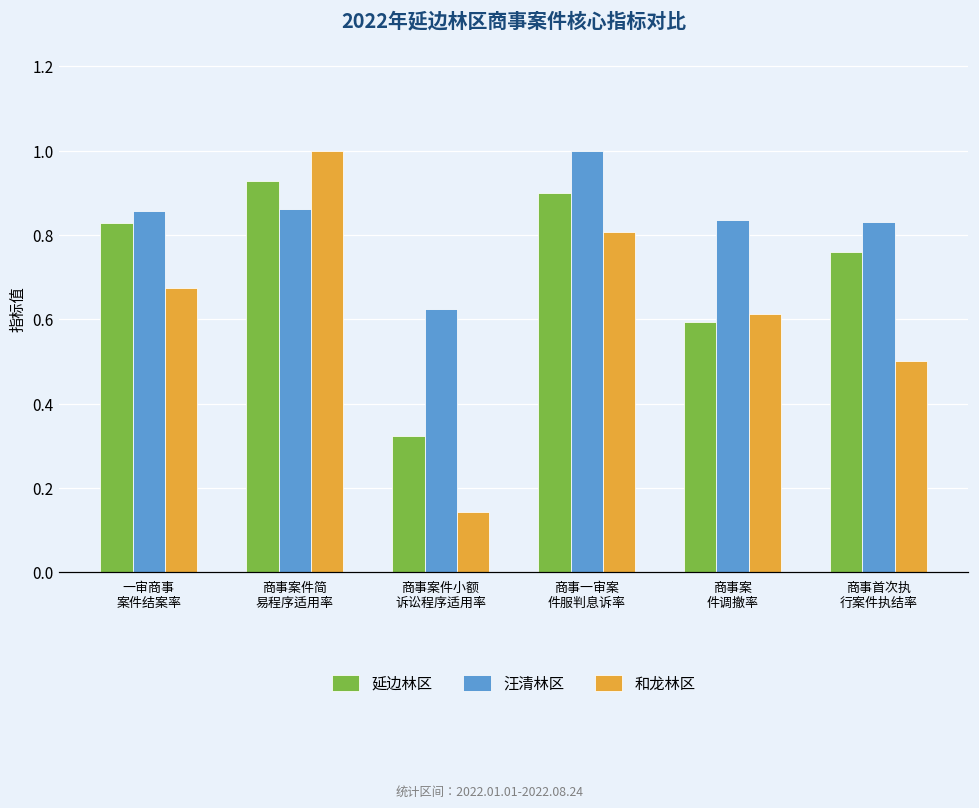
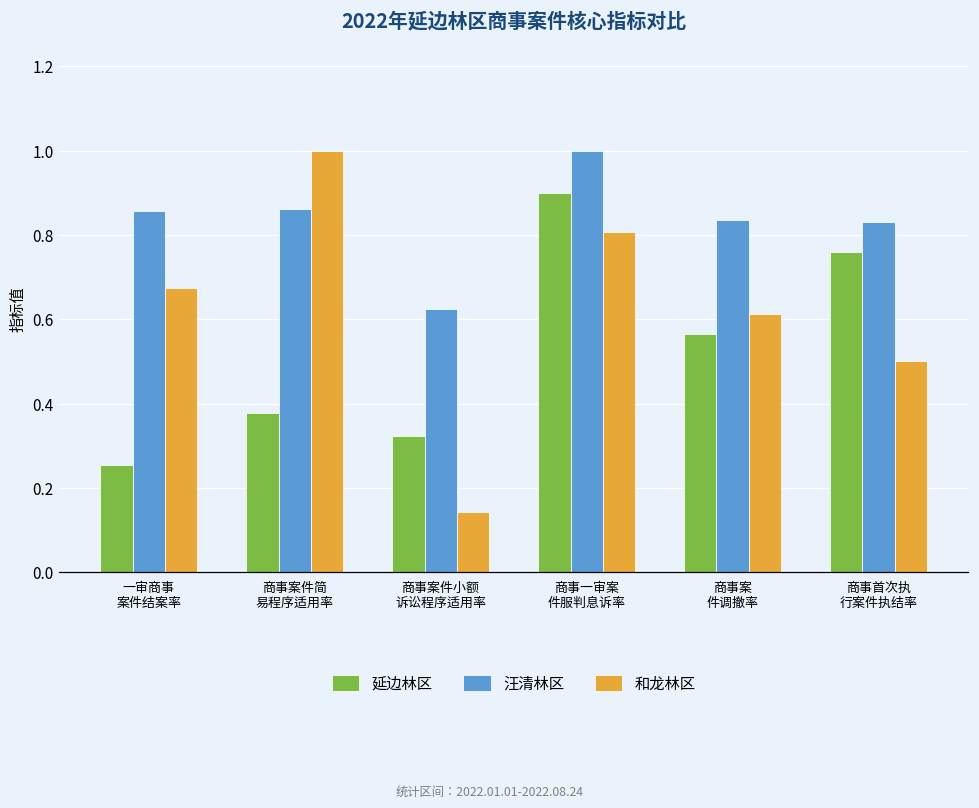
延边林区, 一审商事 案件结案率: 0.83 -> 0.25
延边林区, 商事案件简 易程序适用率: 0.93 -> 0.38
延边林区, 商事案 件调撤率: 0.59 -> 0.56
